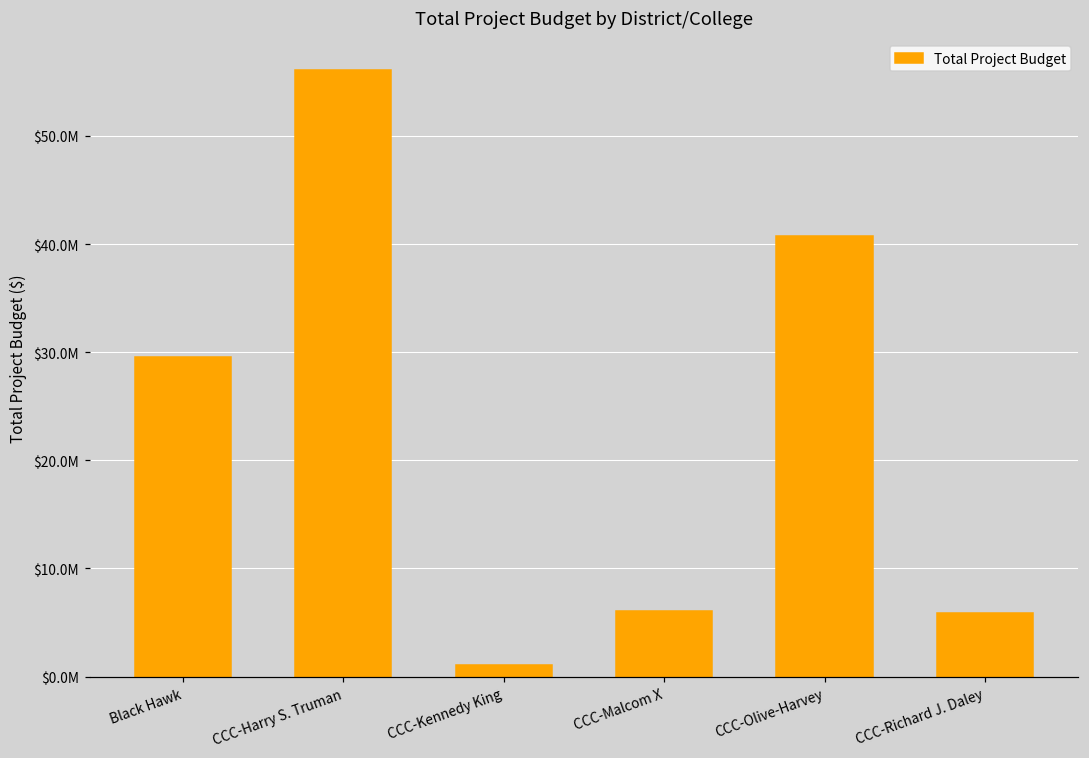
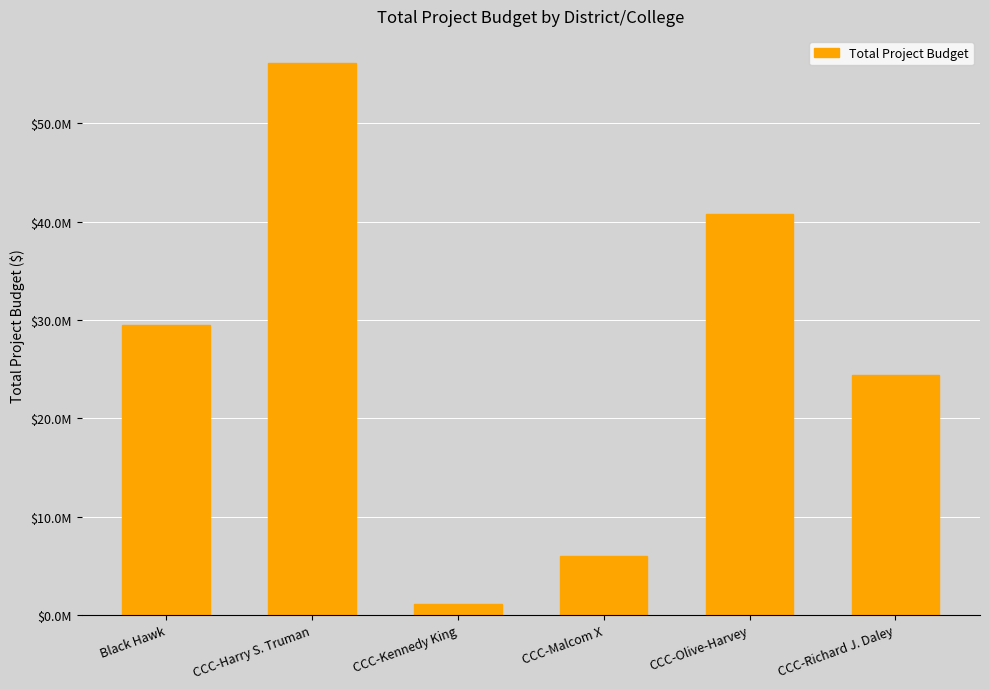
CCC-Richard J. Daley: $6000000 -> $24000000
